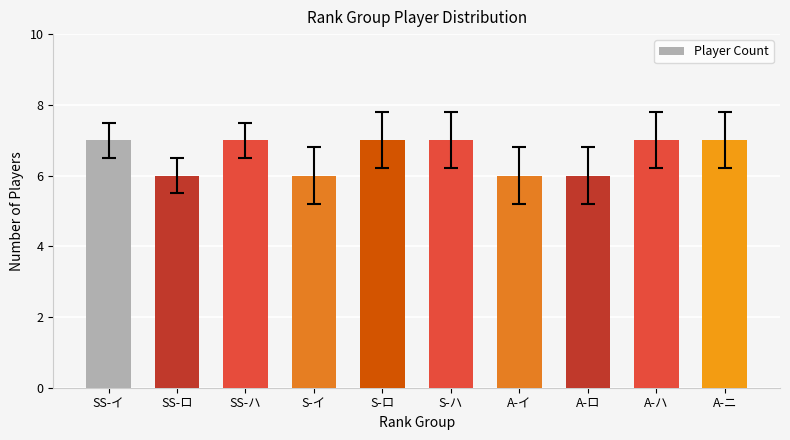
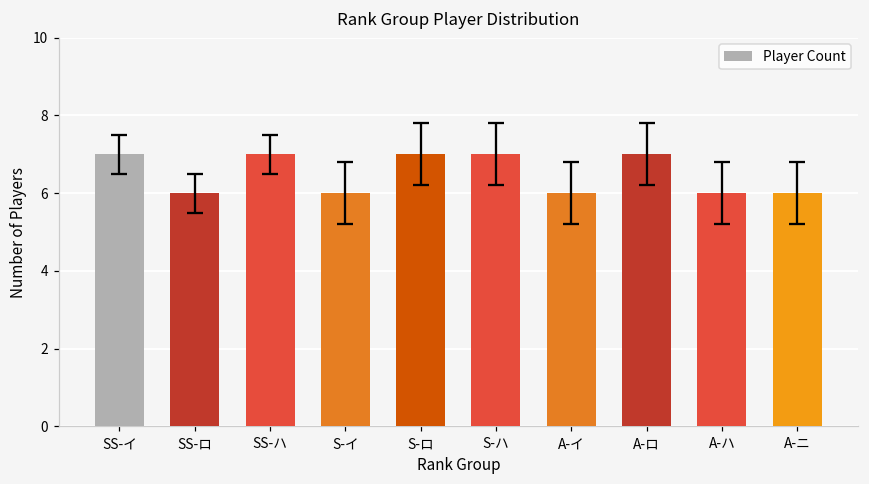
Player Count, A-ロ: 6 -> 7
Player Count, A-ハ: 7 -> 6
Player Count, A-ニ: 7 -> 6
